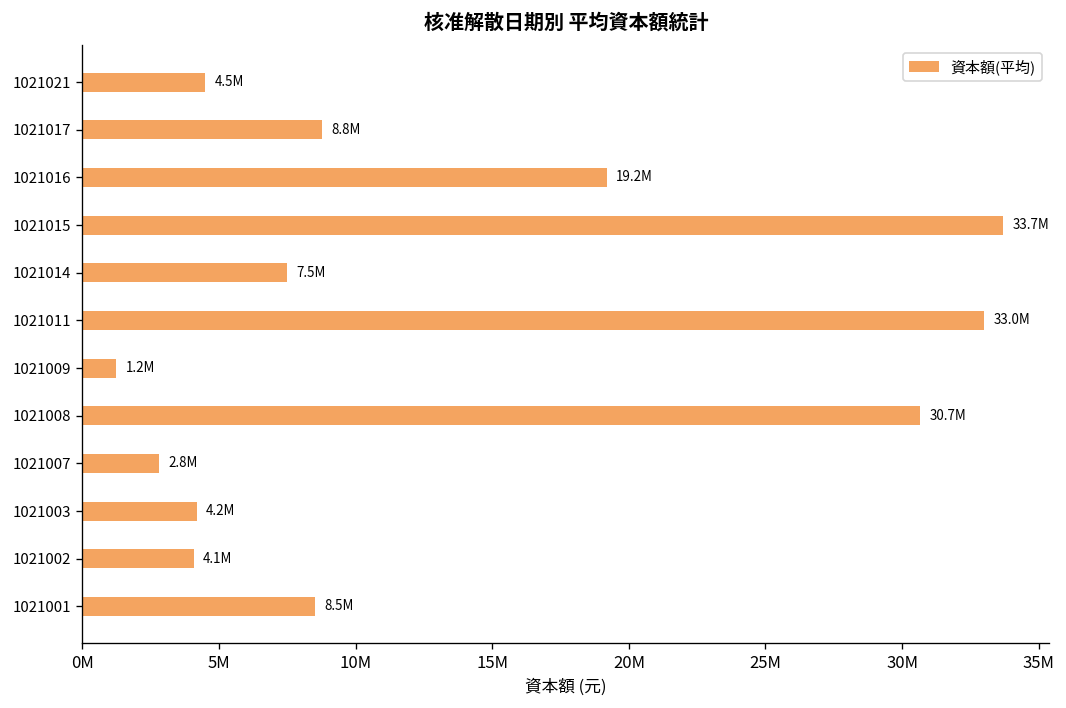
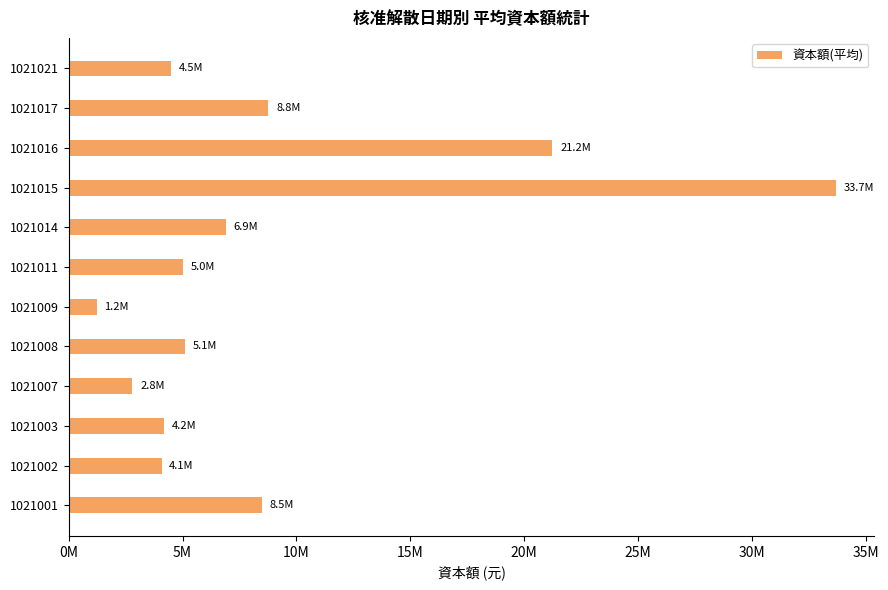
1021016: 19.2M -> 21.2M
1021014: 7.5M -> 6.9M
1021011: 33.0M -> 5.0M
1021008: 30.7M -> 5.1M
